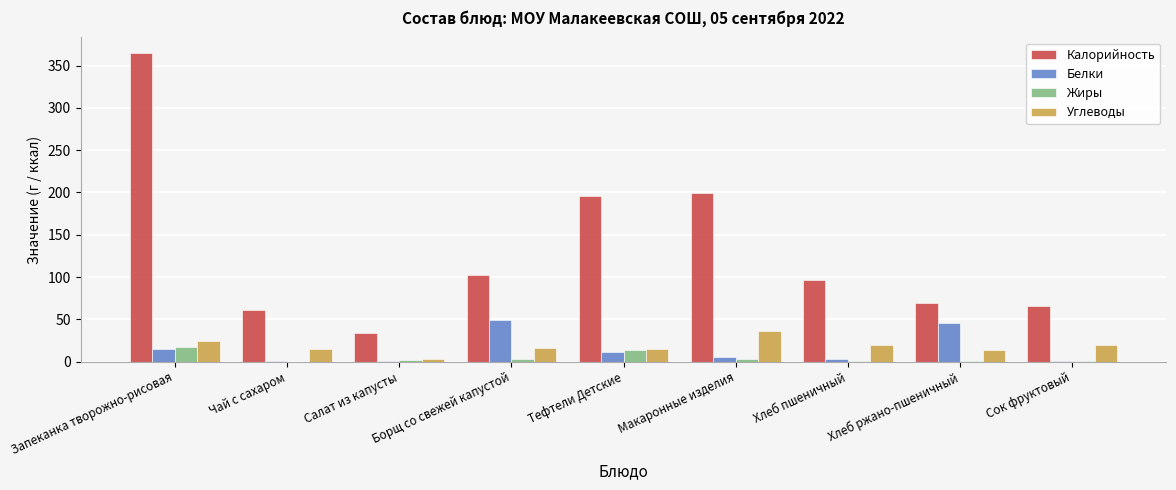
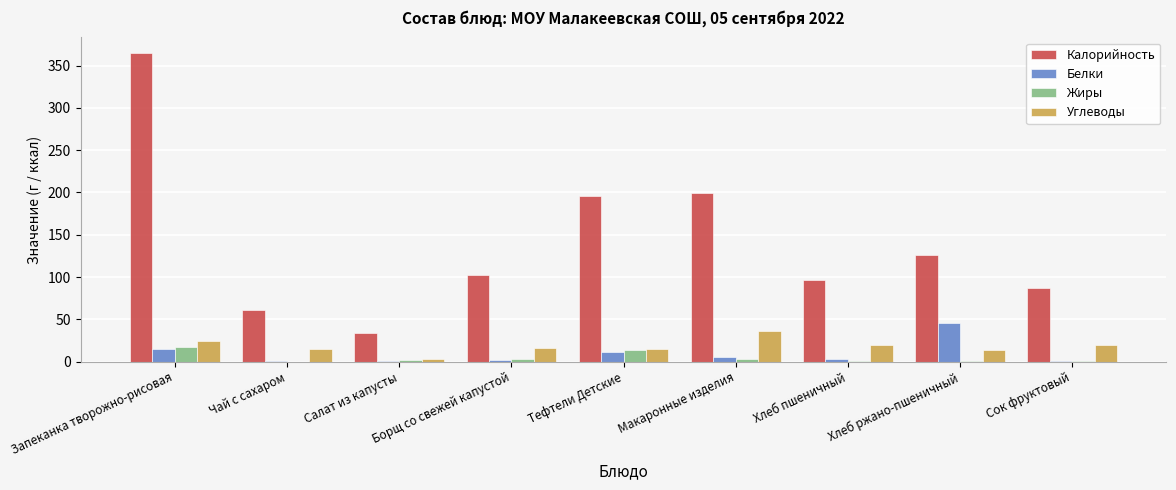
Белки, Борщ со свежей капустой: 50 -> 0
Калорийность, Хлеб ржано-пшеничный: 70 -> 130
Калорийность, Сок фруктовый: 70 -> 90
